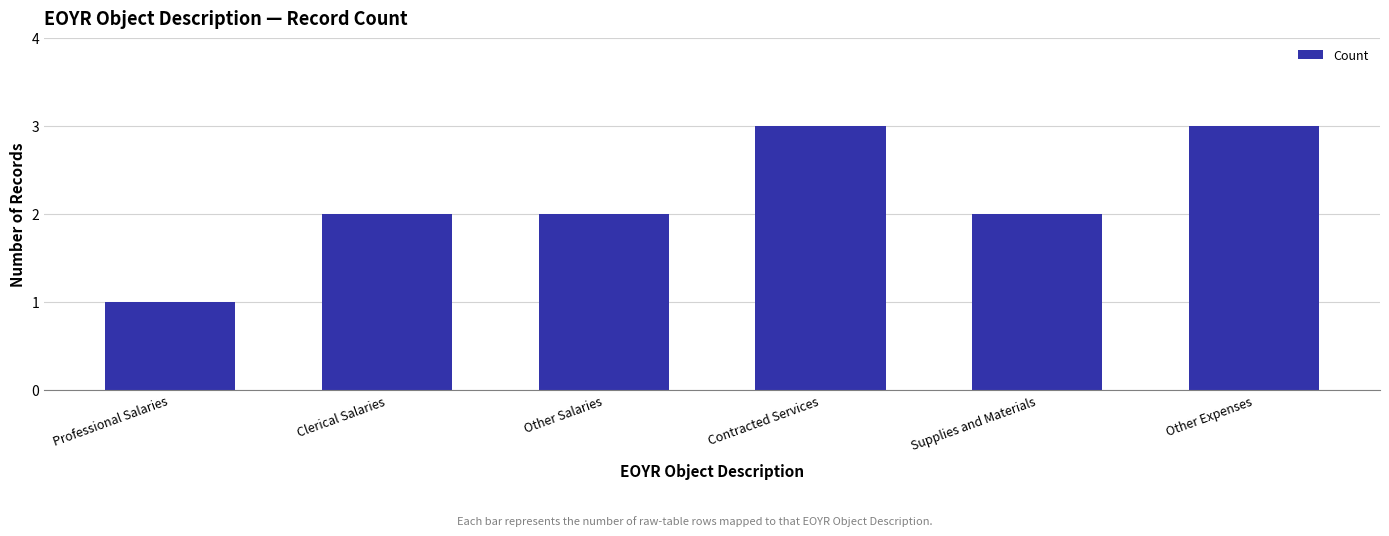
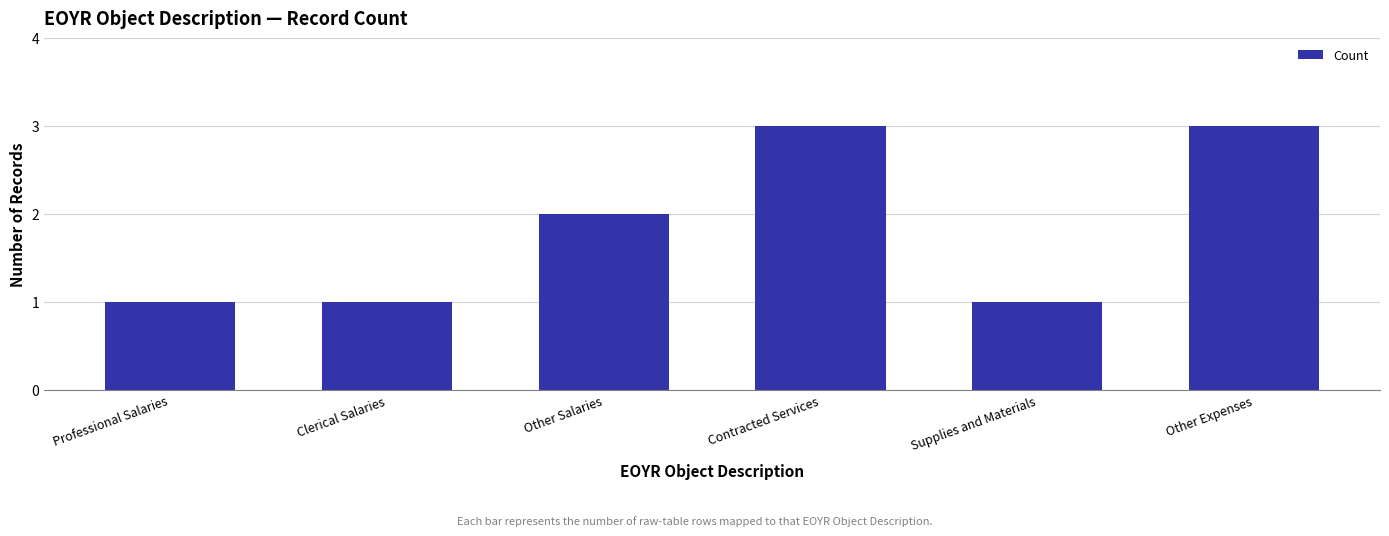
Clerical Salaries: 2 -> 1
Supplies and Materials: 2 -> 1
